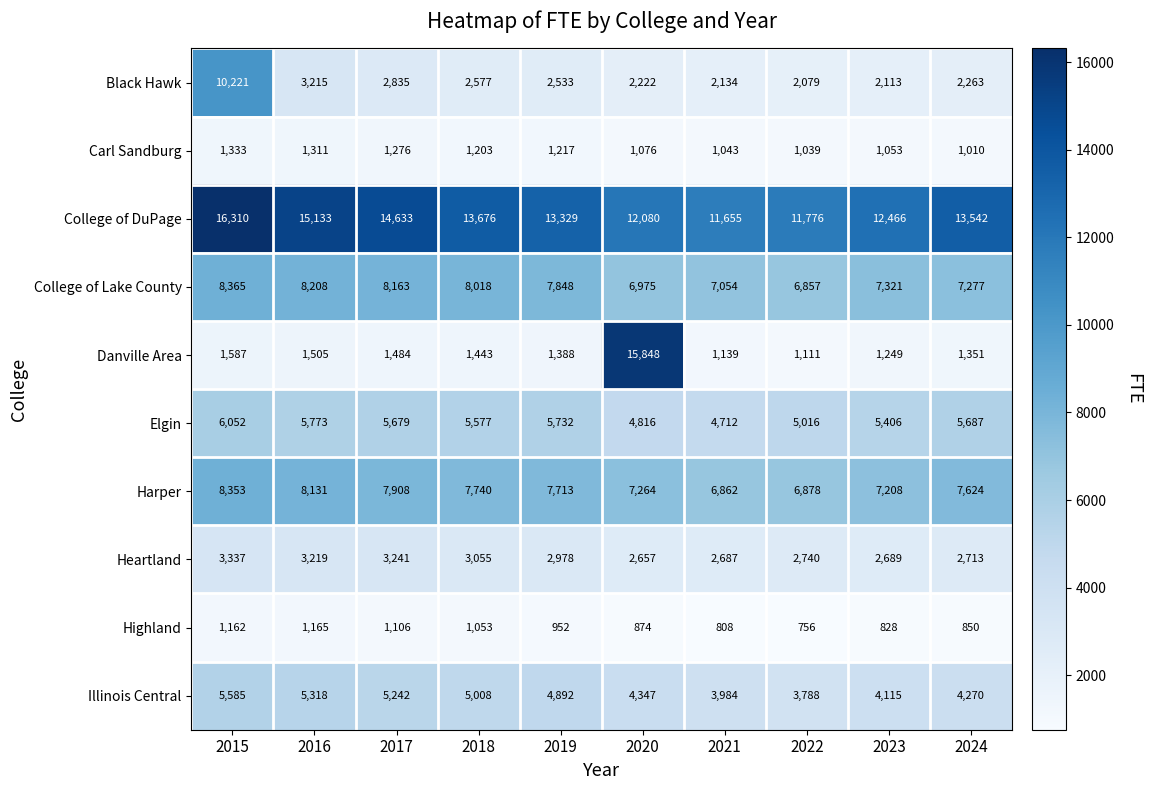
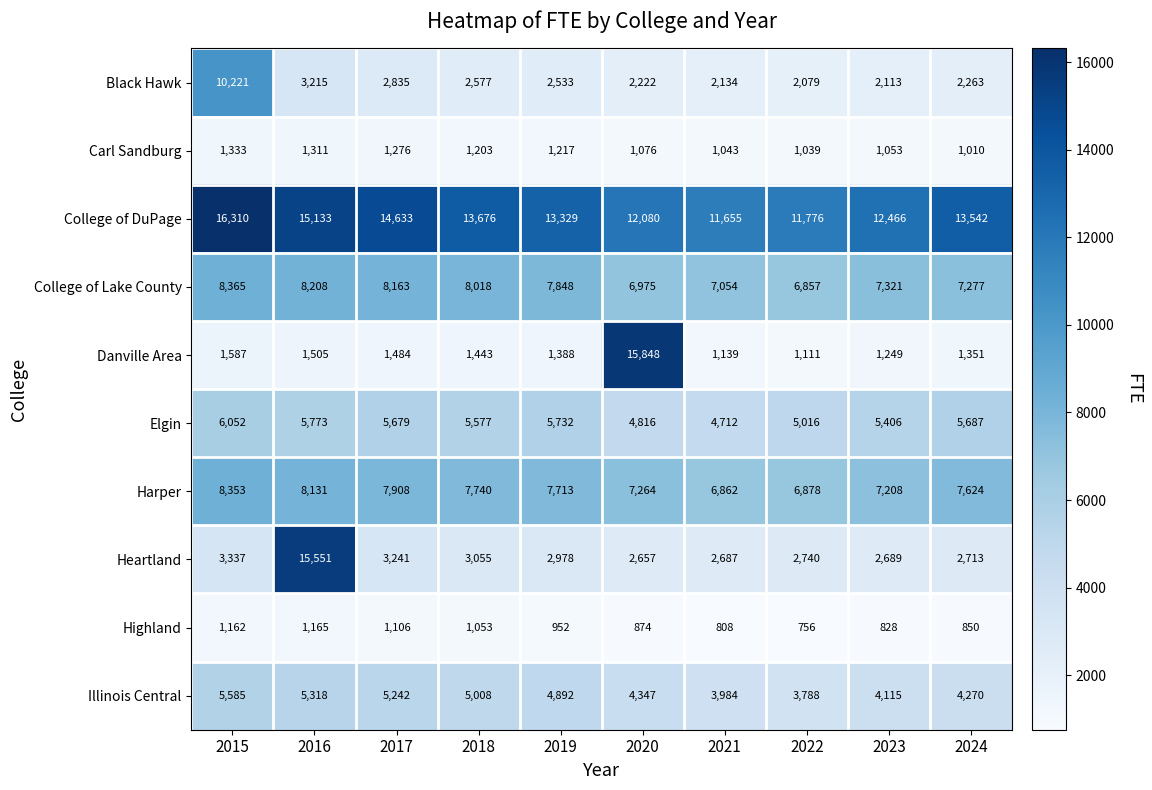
Heartland, 2016: 3,219 -> 15,551
